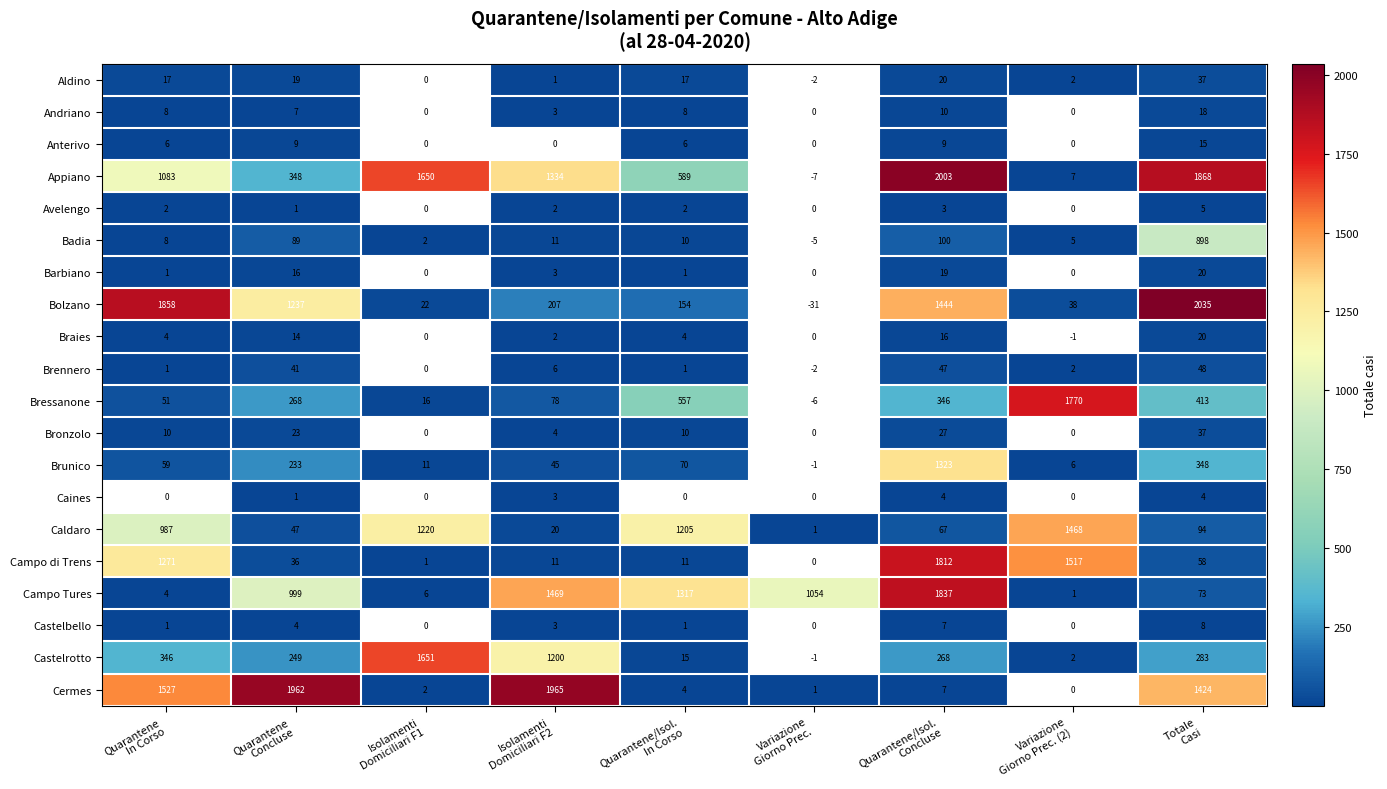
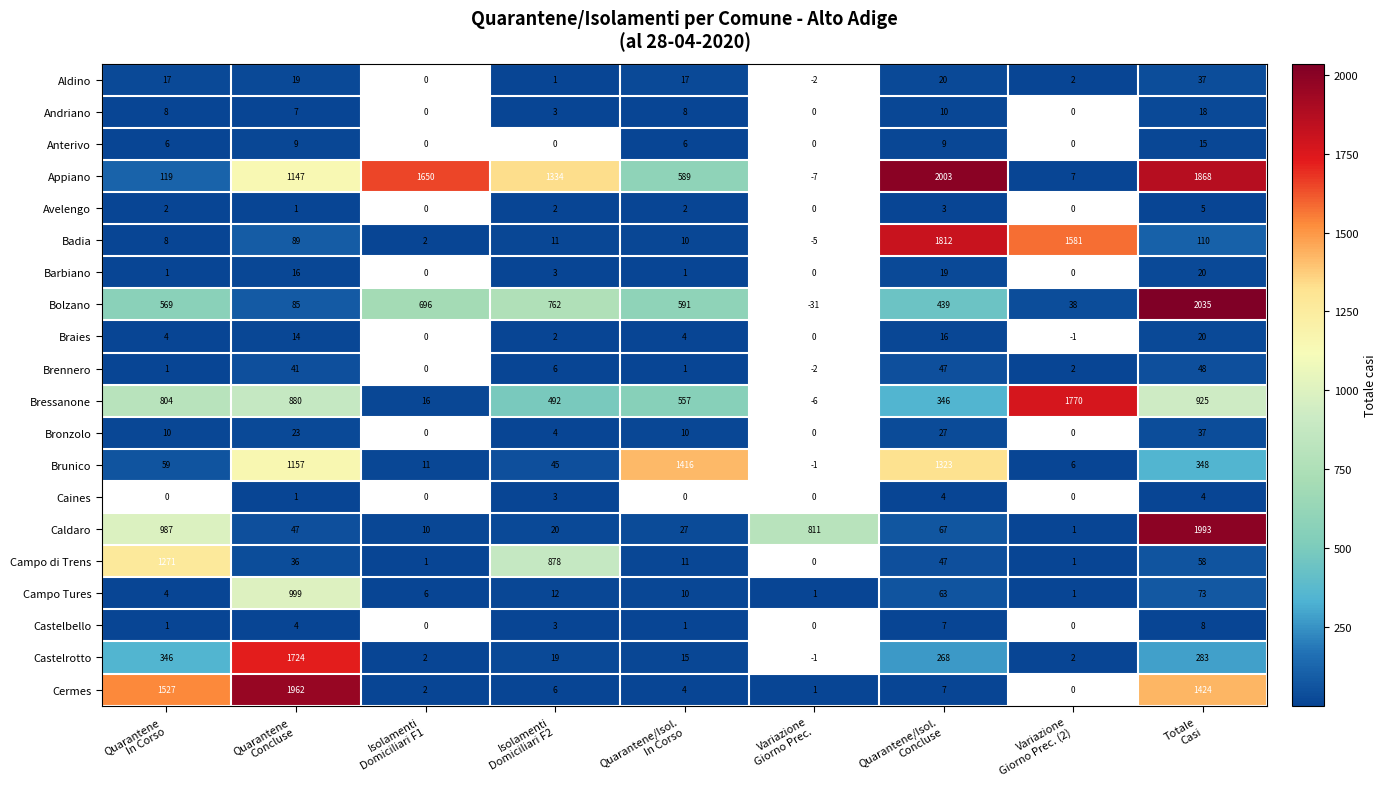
Appiano, Quarantene In Corso: 1083 -> 119
Appiano, Quarantene Concluse: 348 -> 1147
Badia, Quarantene/Isol. Concluse: 100 -> 1812
Badia, Variazione Giorno Prec. (2): 5 -> 1581
Badia, Totale Casi: 898 -> 110
Bolzano, Quarantene In Corso: 1858 -> 569
Bolzano, Quarantene Concluse: 1237 -> 85
Bolzano, Isolamenti Domiciliari F1: 22 -> 696
Bolzano, Isolamenti Domiciliari F2: 207 -> 762
Bolzano, Quarantene/Isol. In Corso: 154 -> 591
Bolzano, Quarantene/Isol. Concluse: 1444 -> 439
Bressanone, Quarantene In Corso: 51 -> 804
Bressanone, Quarantene Concluse: 268 -> 880
Bressanone, Isolamenti Domiciliari F2: 78 -> 492
Bressanone, Totale Casi: 413 -> 925
Brunico, Quarantene Concluse: 233 -> 1157
Brunico, Quarantene/Isol. In Corso: 70 -> 1416
Caldaro, Isolamenti Domiciliari F1: 1220 -> 10
Caldaro, Quarantene/Isol. In Corso: 1205 -> 27
Caldaro, Variazione Giorno Prec.: 1 -> 811
Caldaro, Variazione Giorno Prec. (2): 1468 -> 1
Caldaro, Totale Casi: 94 -> 1993
Campo di Trens, Isolamenti Domiciliari F2: 11 -> 878
Campo di Trens, Quarantene/Isol. Concluse: 1812 -> 47
Campo di Trens, Variazione Giorno Prec. (2): 1517 -> 1
Campo Tures, Isolamenti Domiciliari F2: 1469 -> 12
Campo Tures, Quarantene/Isol. In Corso: 1317 -> 10
Campo Tures, Variazione Giorno Prec.: 1054 -> 1
Campo Tures, Quarantene/Isol. Concluse: 1837 -> 63
Castelrotto, Quarantene Concluse: 249 -> 1724
Castelrotto, Isolamenti Domiciliari F1: 1651 -> 2
Castelrotto, Isolamenti Domiciliari F2: 1200 -> 19
Cermes, Isolamenti Domiciliari F2: 1965 -> 6
